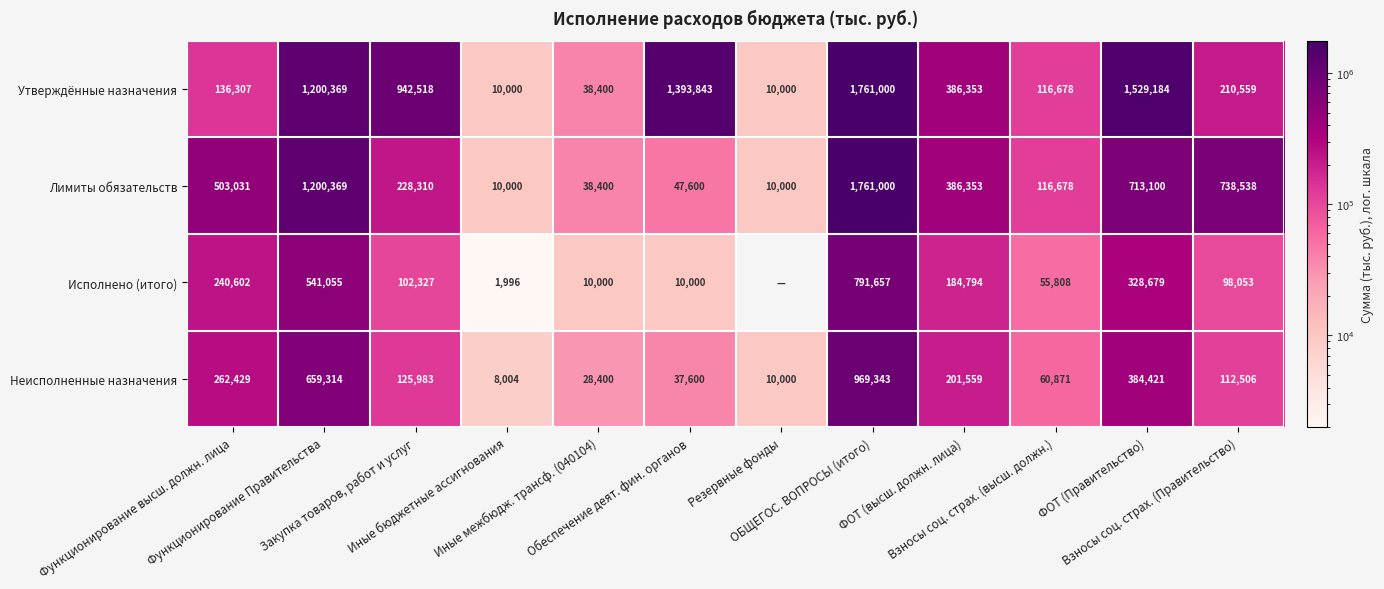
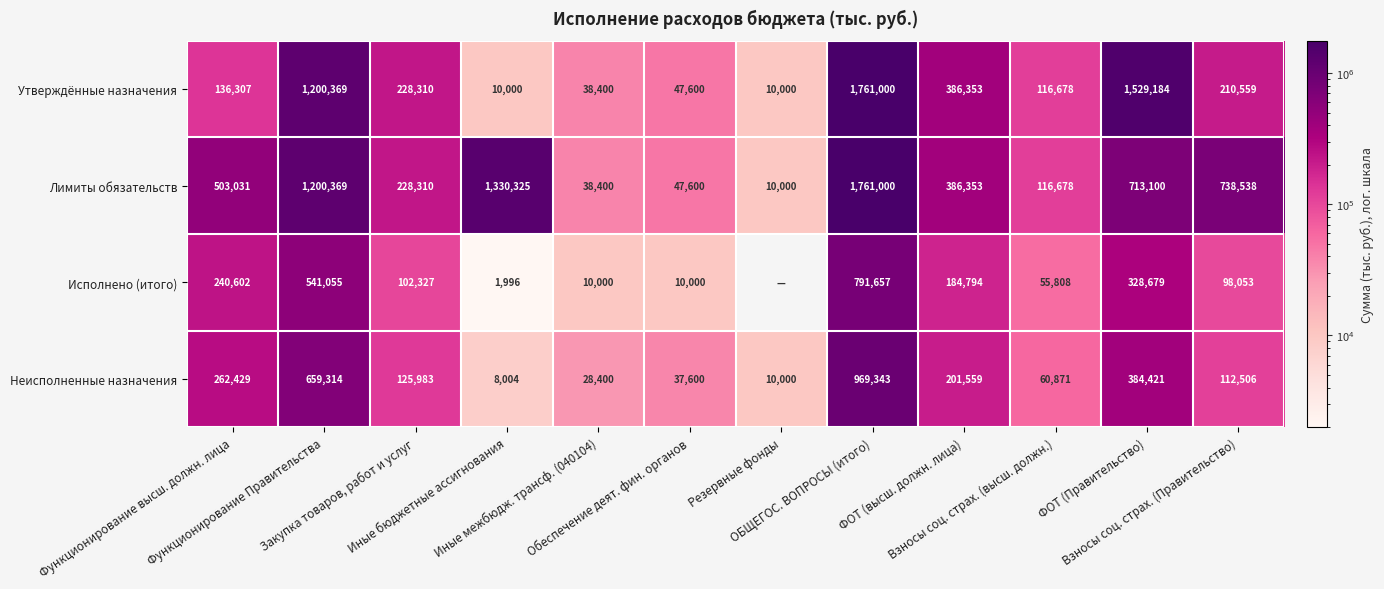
Утверждённые назначения, Закупка товаров, работ и услуг: 942,518 -> 228,310
Утверждённые назначения, Обеспечение деят. фин. органов: 1,393,843 -> 47,600
Лимиты обязательств, Иные бюджетные ассигнования: 10,000 -> 1,330,325
